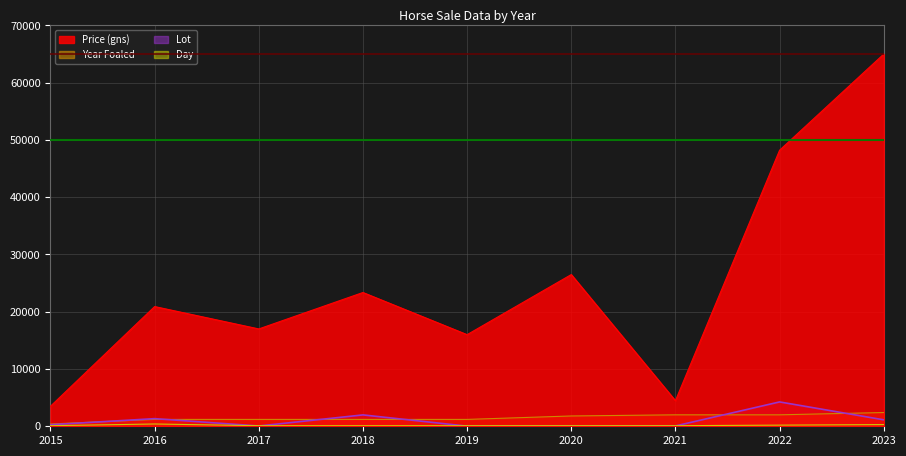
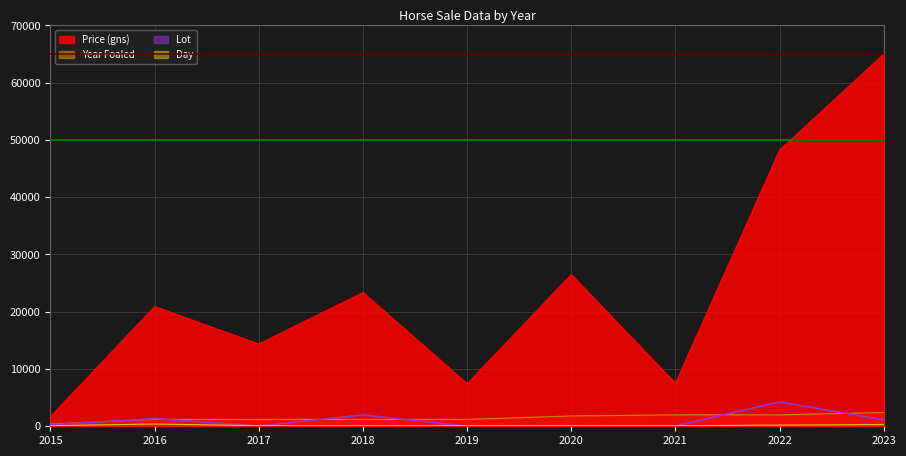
Price (gns), 2015: 4000 -> 2000
Price (gns), 2017: 17000 -> 14000
Price (gns), 2019: 16000 -> 7000
Price (gns), 2021: 4000 -> 8000
